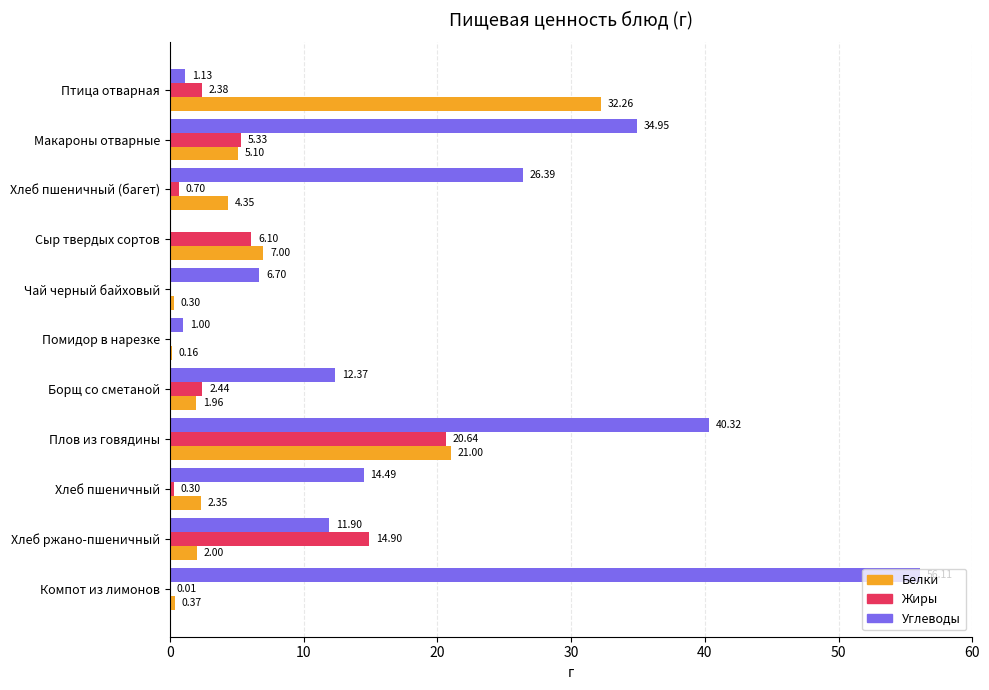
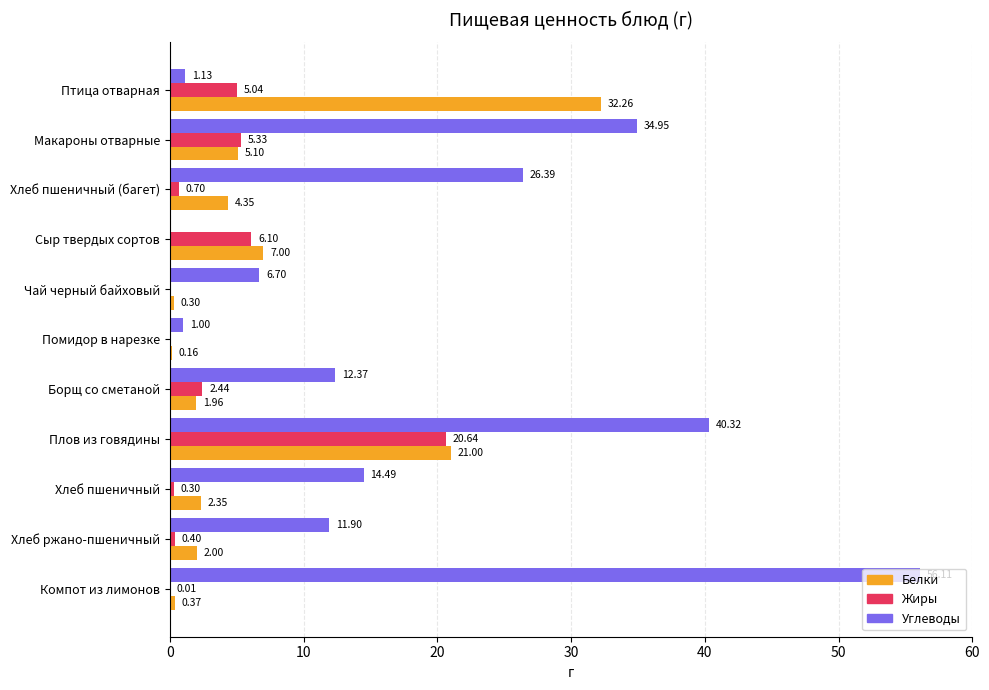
Жиры, Птица отварная: 2.38 -> 5.04
Жиры, Хлеб ржано-пшеничный: 14.90 -> 0.40
